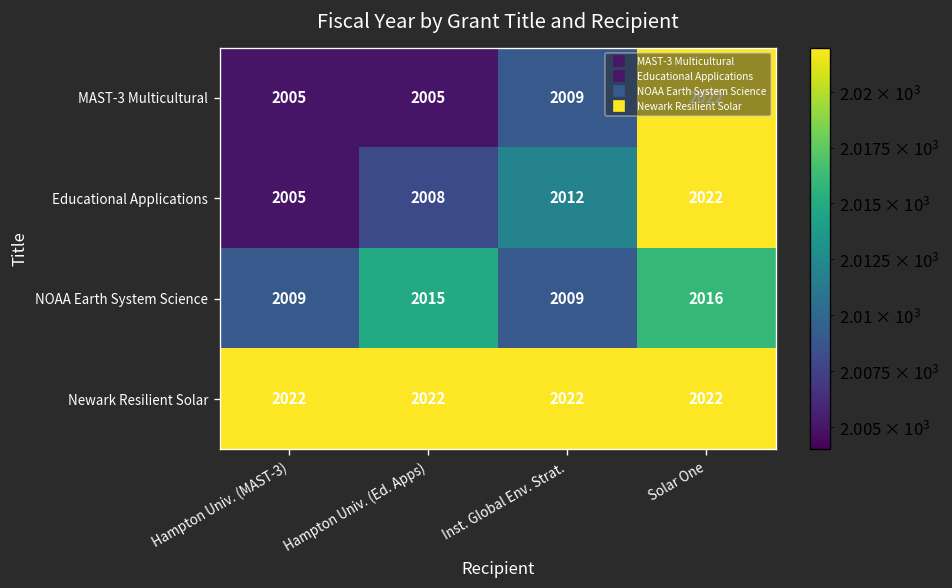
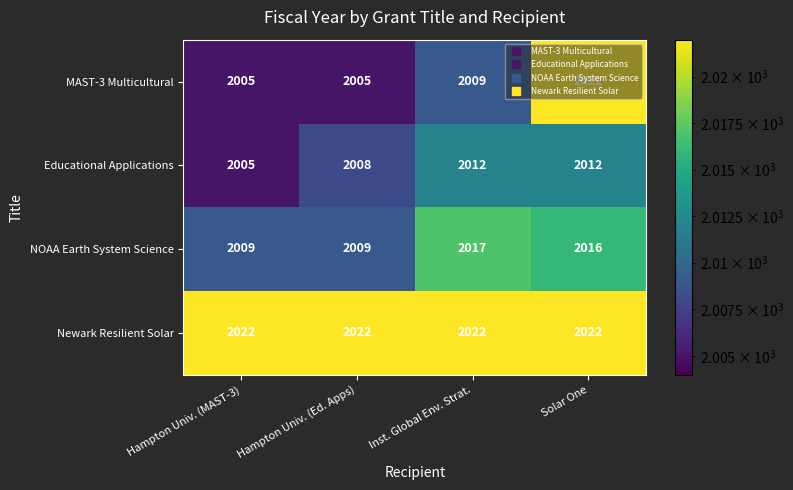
Educational Applications, Solar One: 2022 -> 2012
NOAA Earth System Science, Hampton Univ. (Ed. Apps): 2015 -> 2009
NOAA Earth System Science, Inst. Global Env. Strat.: 2009 -> 2017
